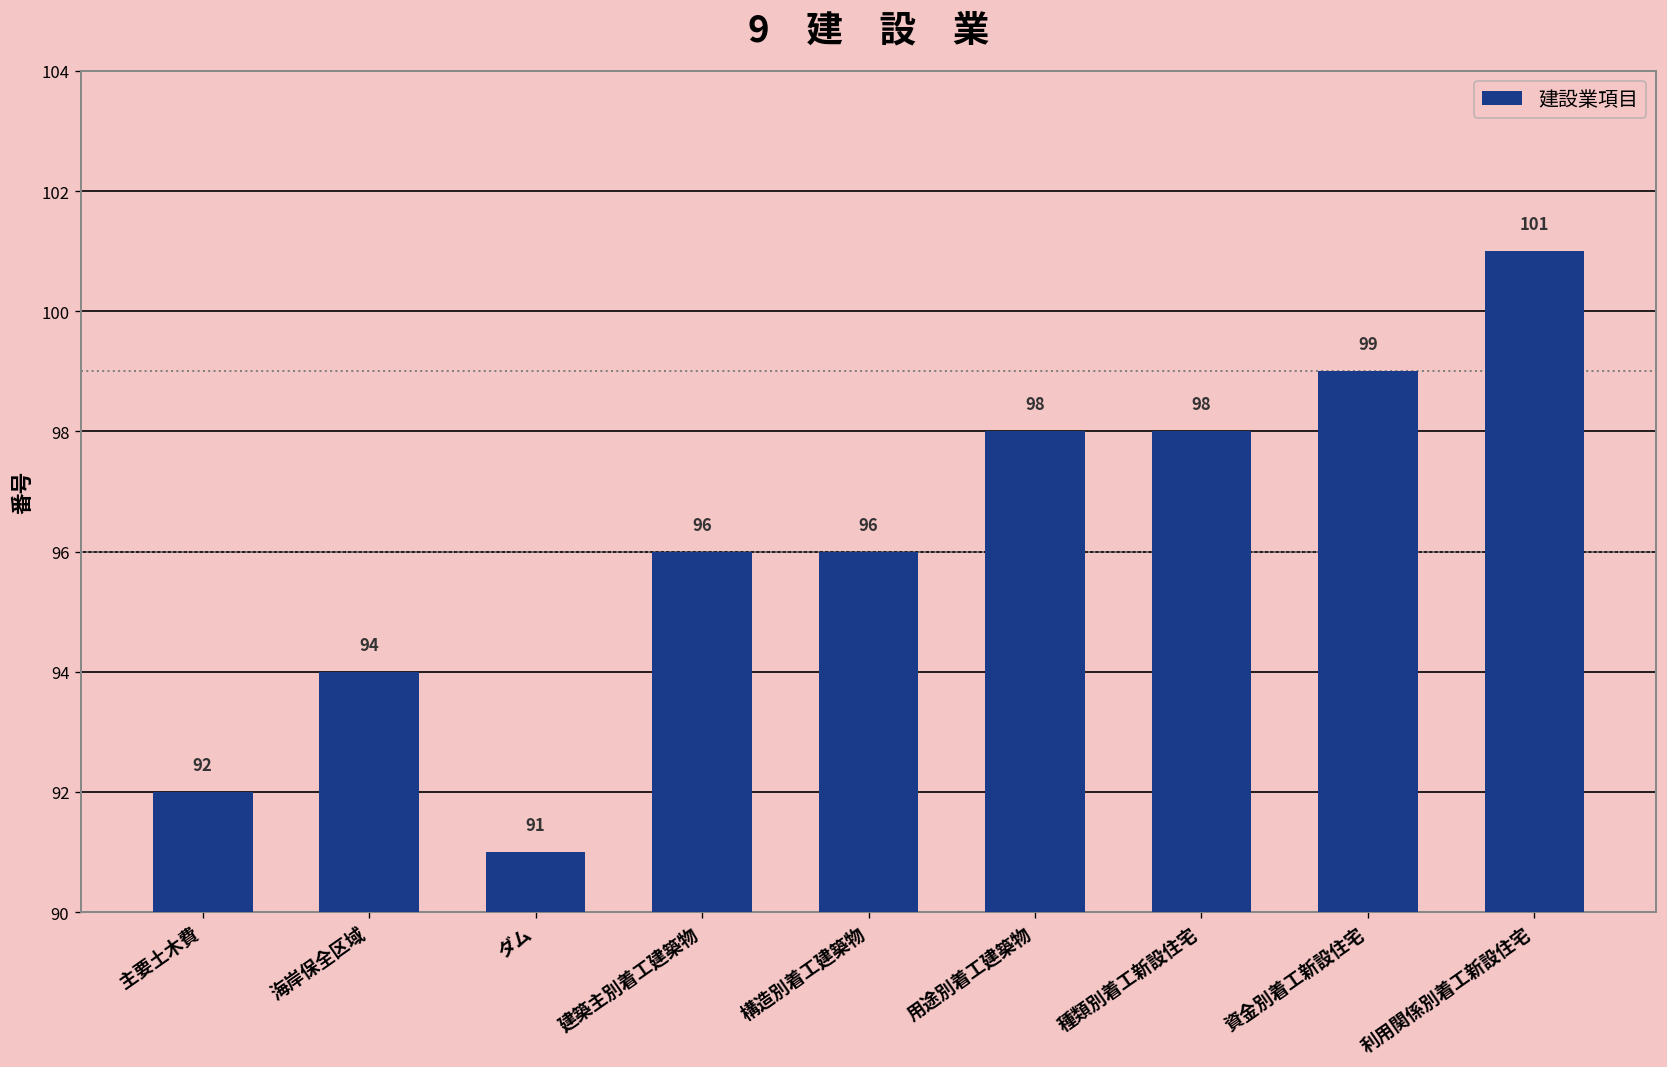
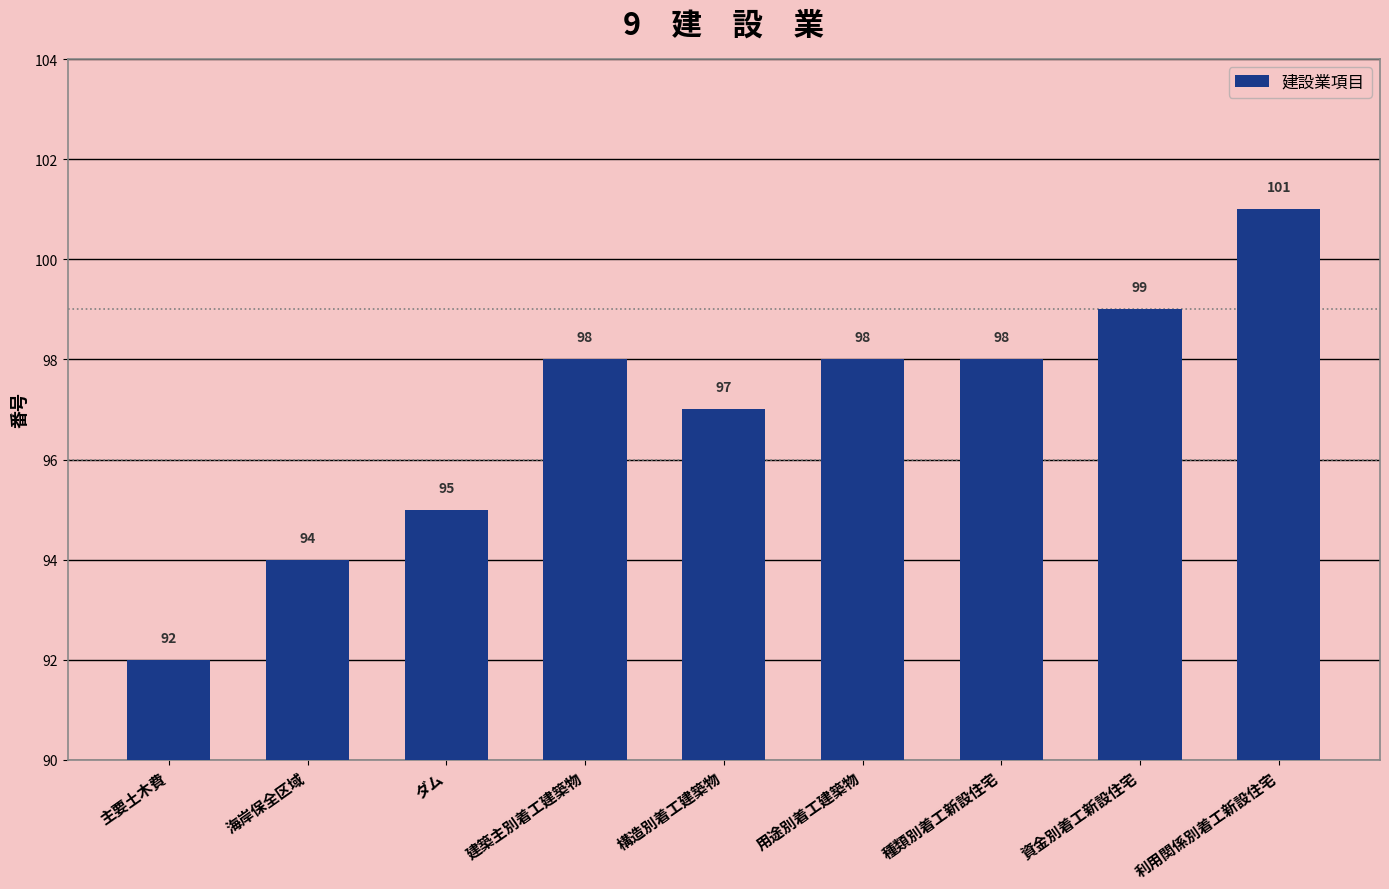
ダム: 91 -> 95
建築主別着工建築物: 96 -> 98
構造別着工建築物: 96 -> 97
